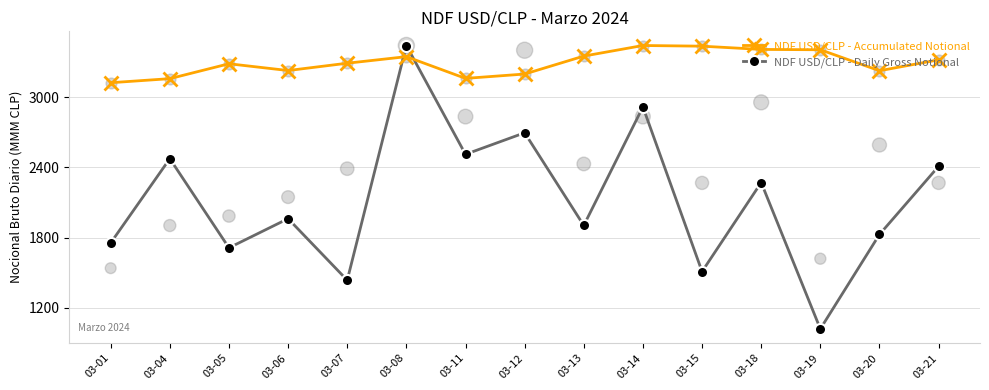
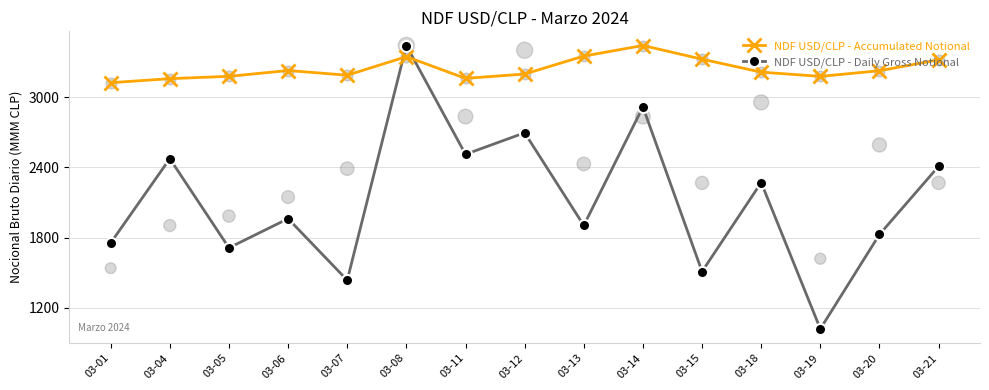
NDF USD/CLP - Accumulated Notional, 03-05: 3290 -> 3180
NDF USD/CLP - Accumulated Notional, 03-07: 3290 -> 3190
NDF USD/CLP - Accumulated Notional, 03-15: 3440 -> 3320
NDF USD/CLP - Accumulated Notional, 03-18: 3410 -> 3210
NDF USD/CLP - Accumulated Notional, 03-19: 3410 -> 3180
